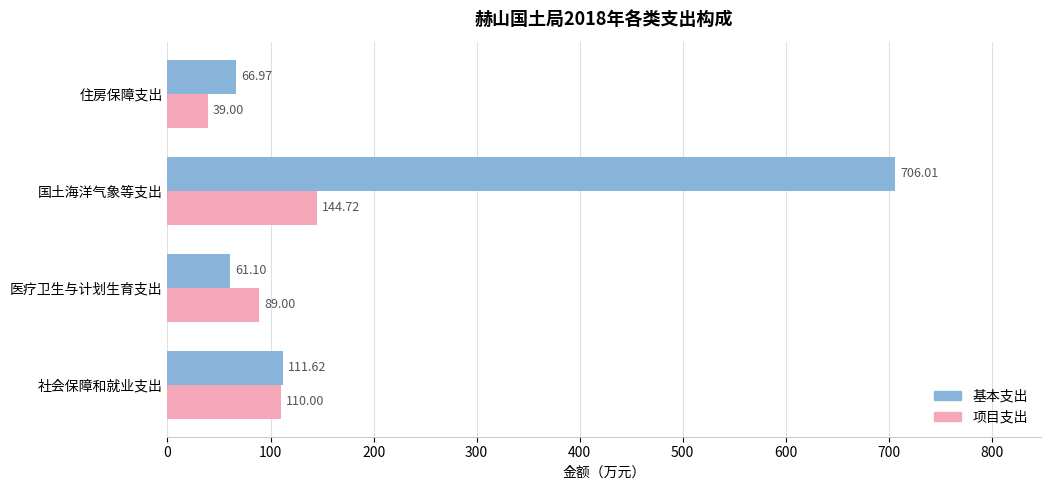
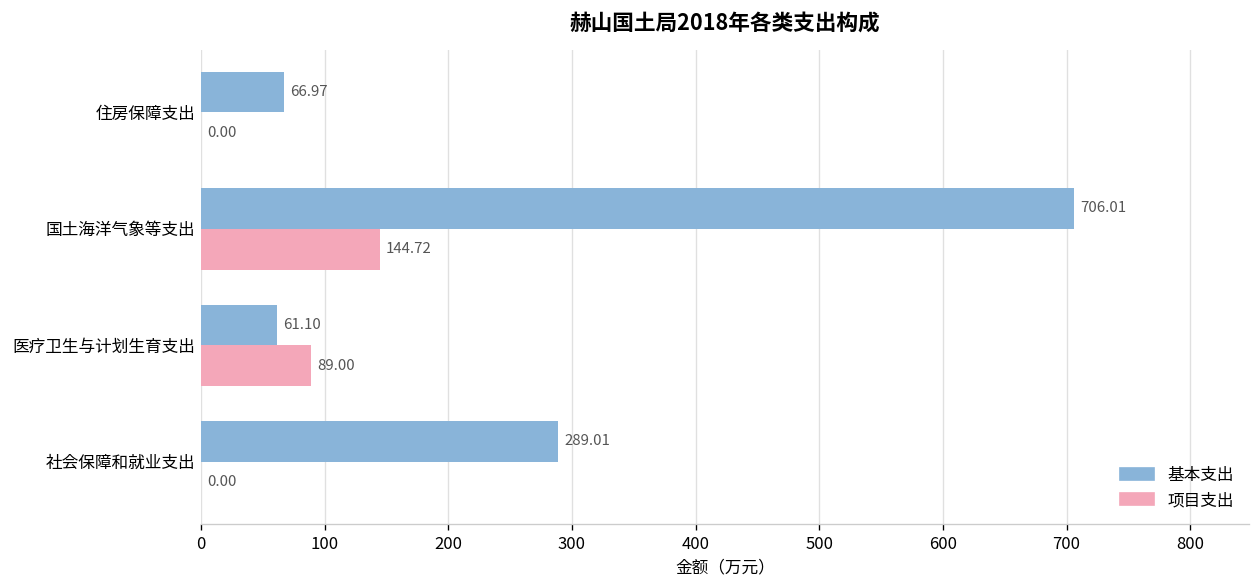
项目支出, 住房保障支出: 39.00 -> 0.00
基本支出, 社会保障和就业支出: 111.62 -> 289.01
项目支出, 社会保障和就业支出: 110.00 -> 0.00
